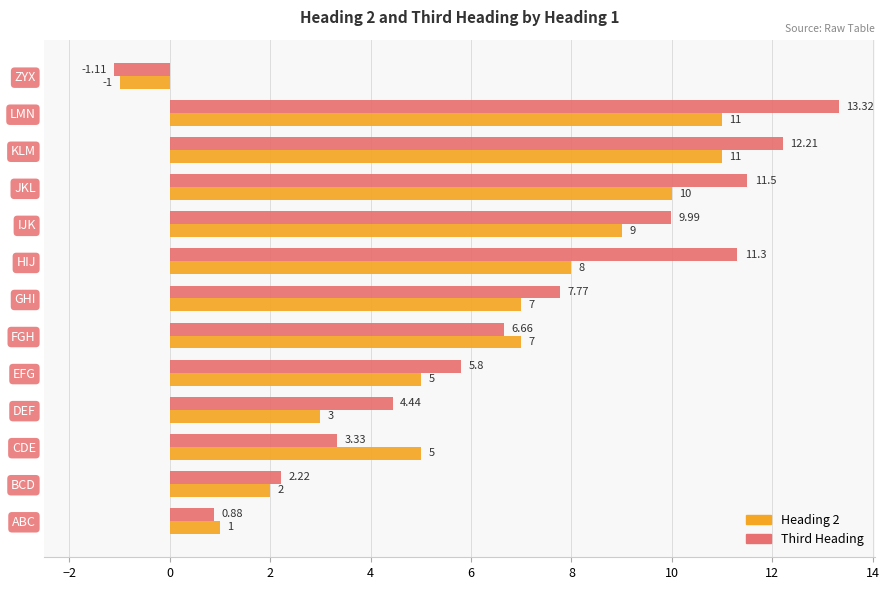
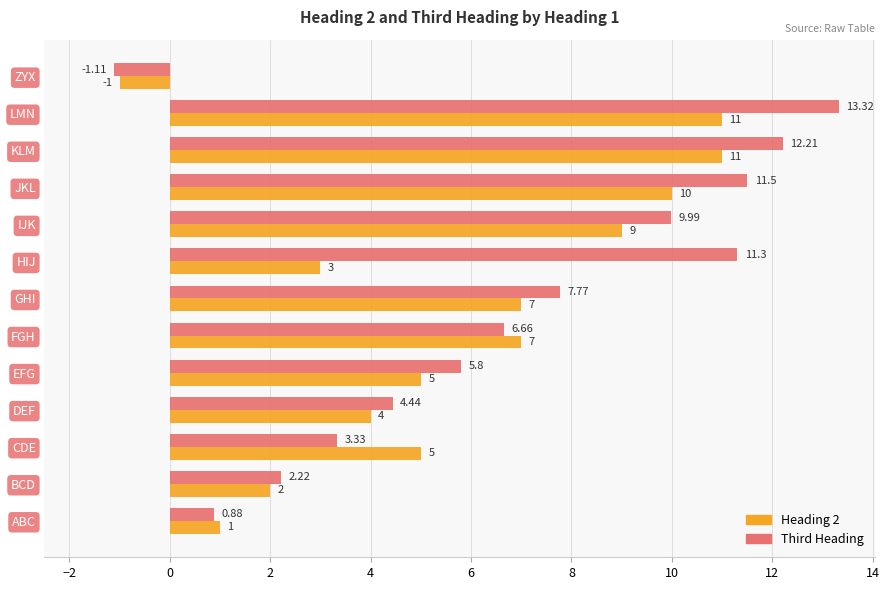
Heading 2, HIJ: 8 -> 3
Heading 2, DEF: 3 -> 4
